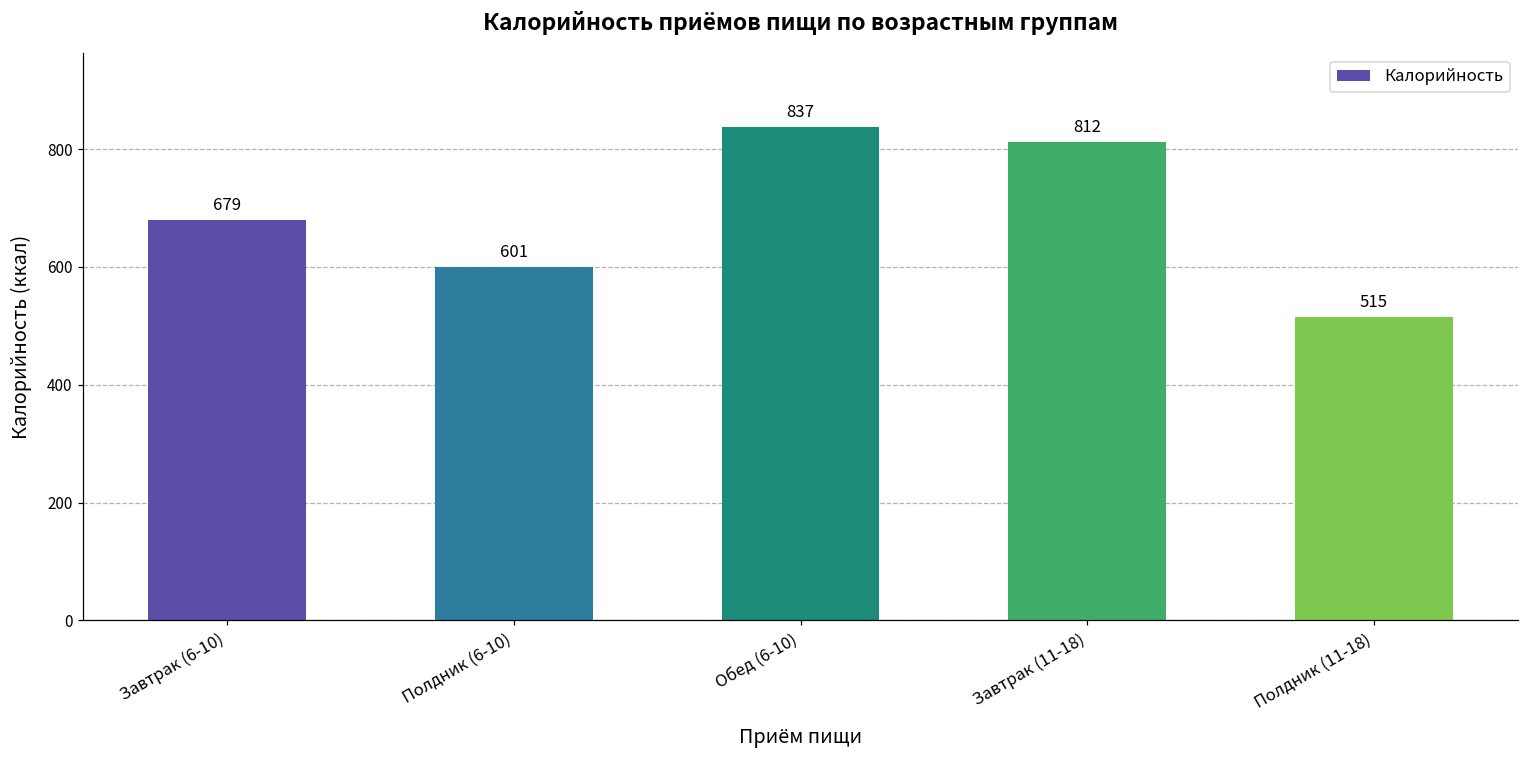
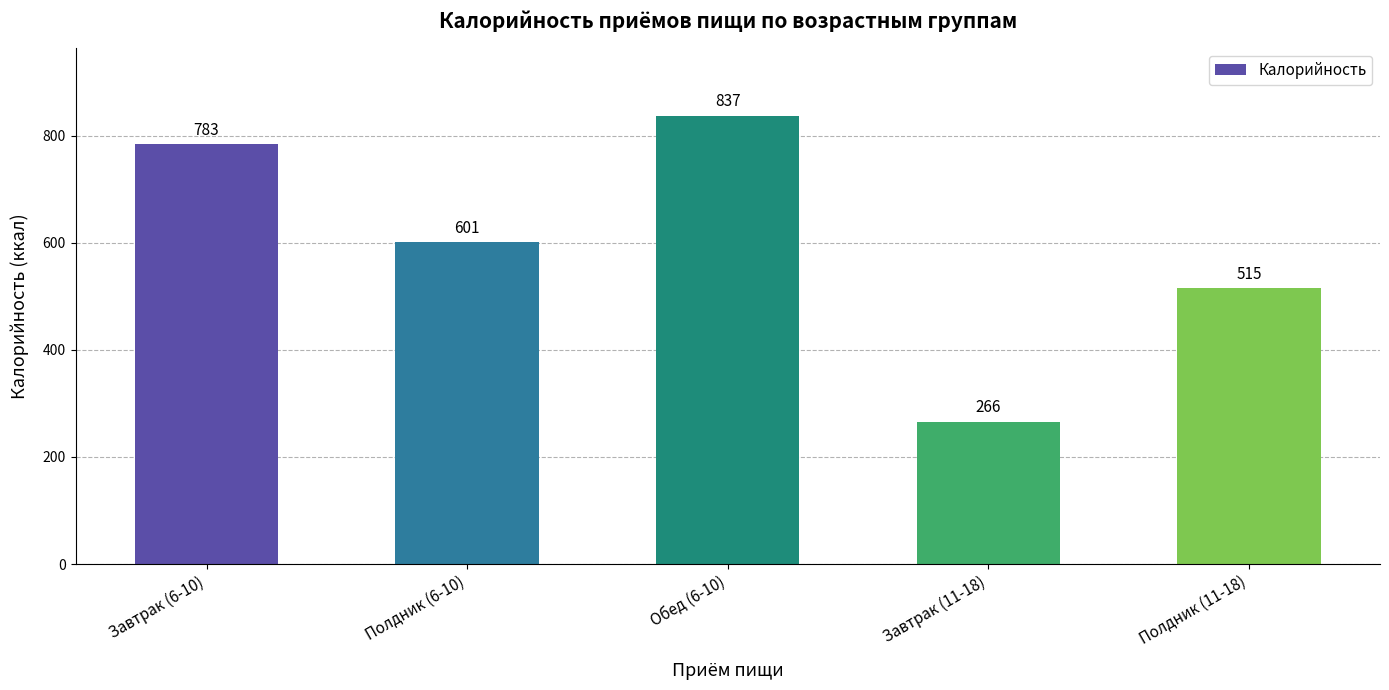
Завтрак (6-10): 679 -> 783
Завтрак (11-18): 812 -> 266
